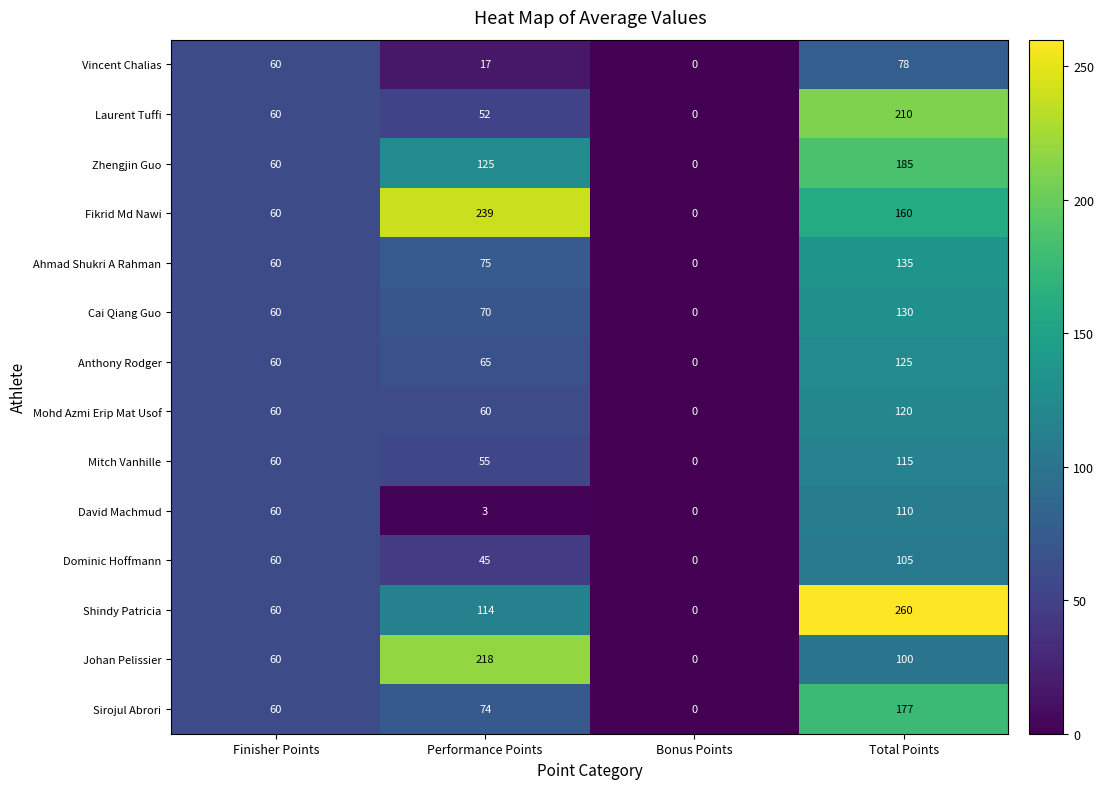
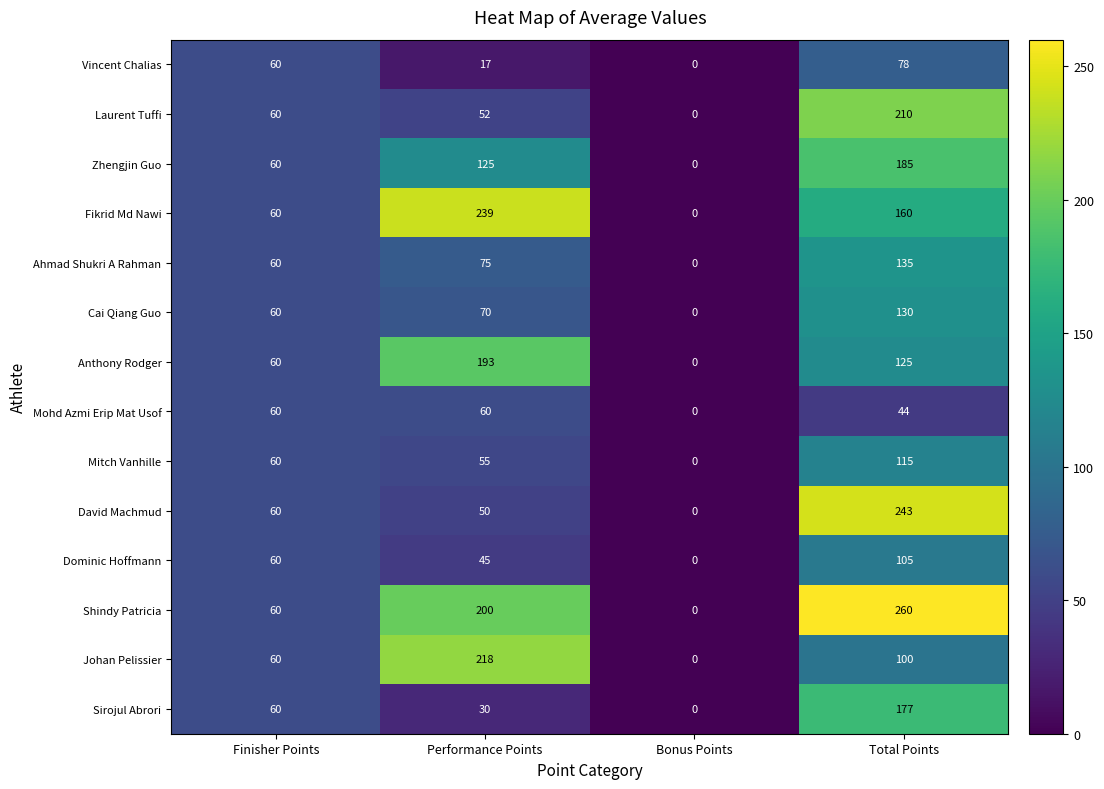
Anthony Rodger, Performance Points: 65 -> 193
Mohd Azmi Erip Mat Usof, Total Points: 120 -> 44
David Machmud, Performance Points: 3 -> 50
David Machmud, Total Points: 110 -> 243
Shindy Patricia, Performance Points: 114 -> 200
Sirojul Abrori, Performance Points: 74 -> 30
